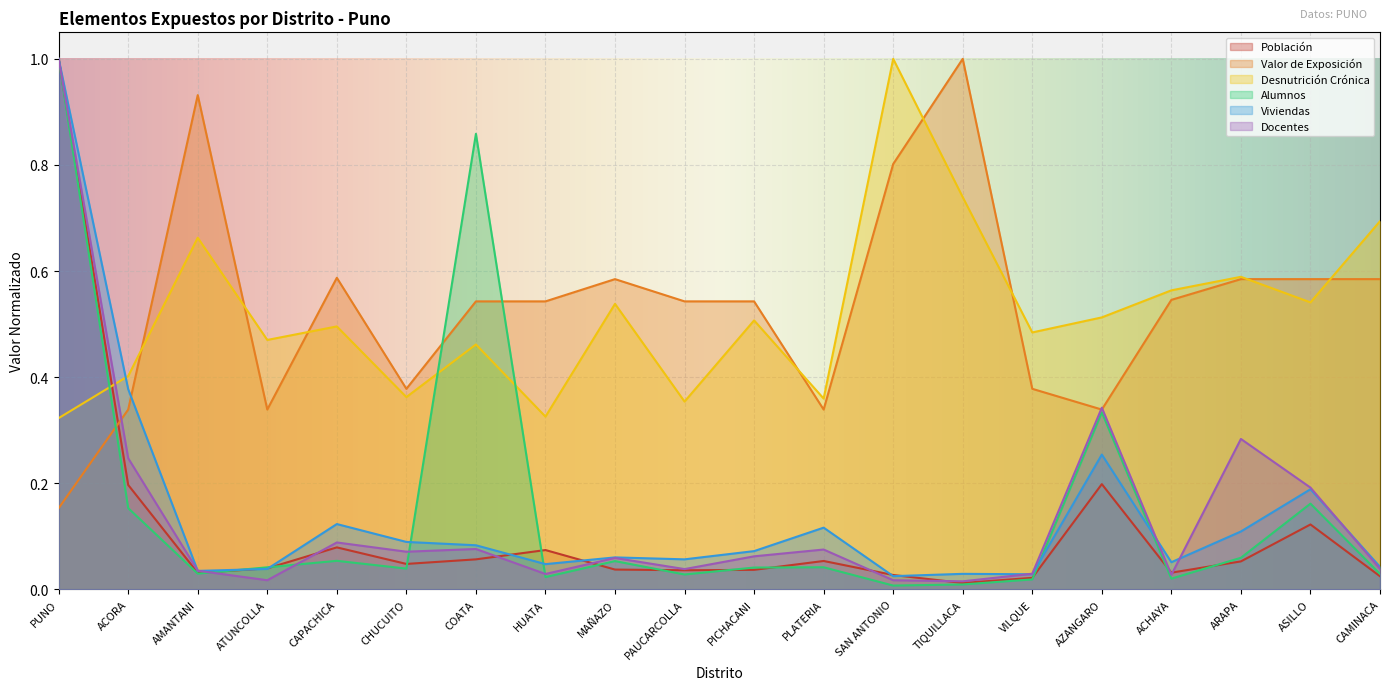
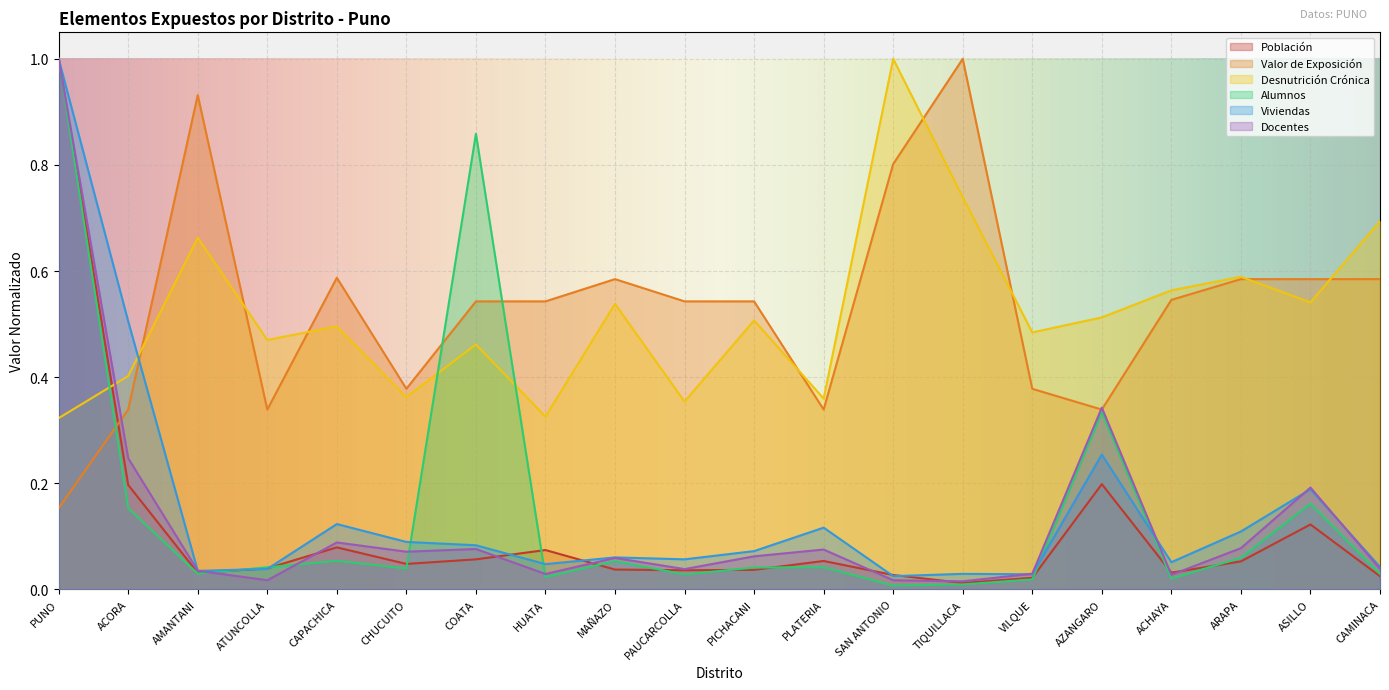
Viviendas, ACORA: 0.38 -> 0.51
Docentes, ARAPA: 0.28 -> 0.08
